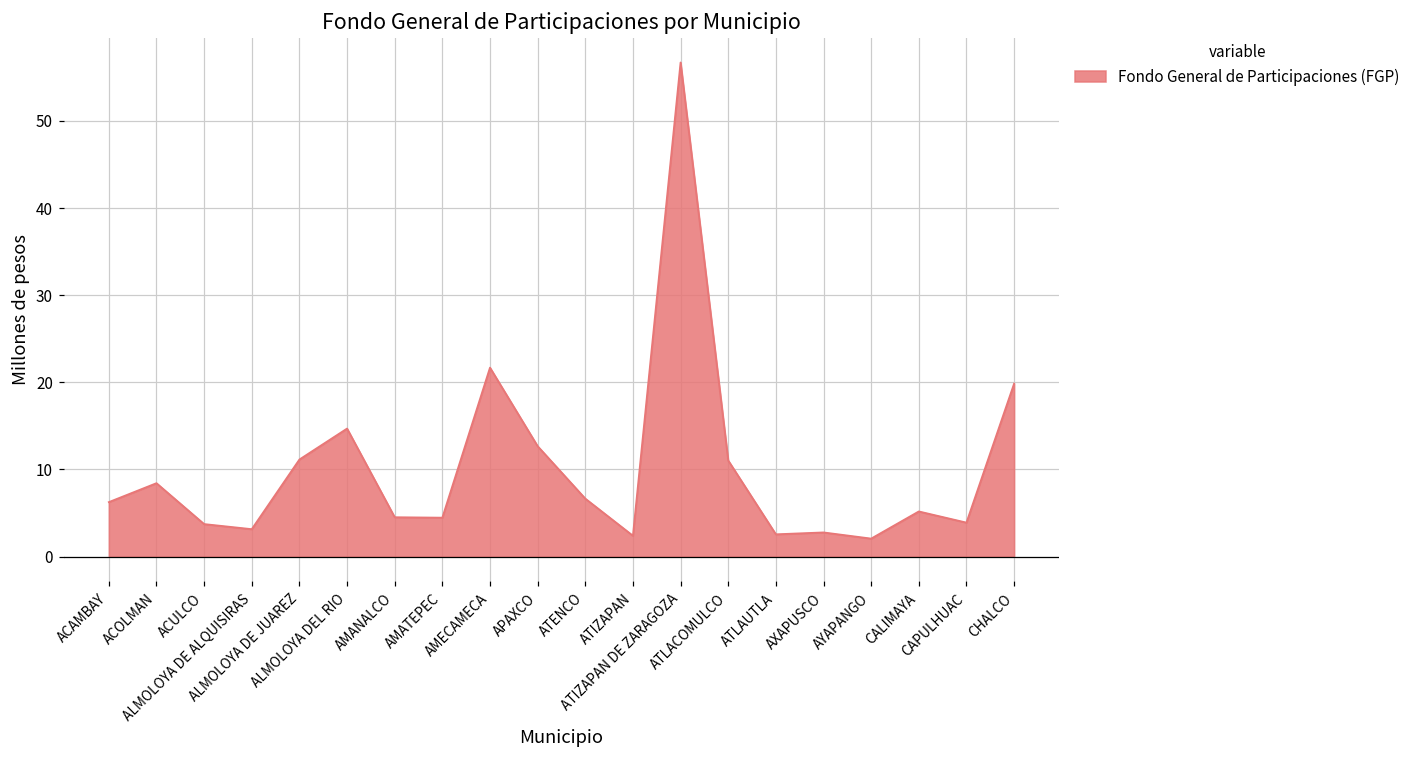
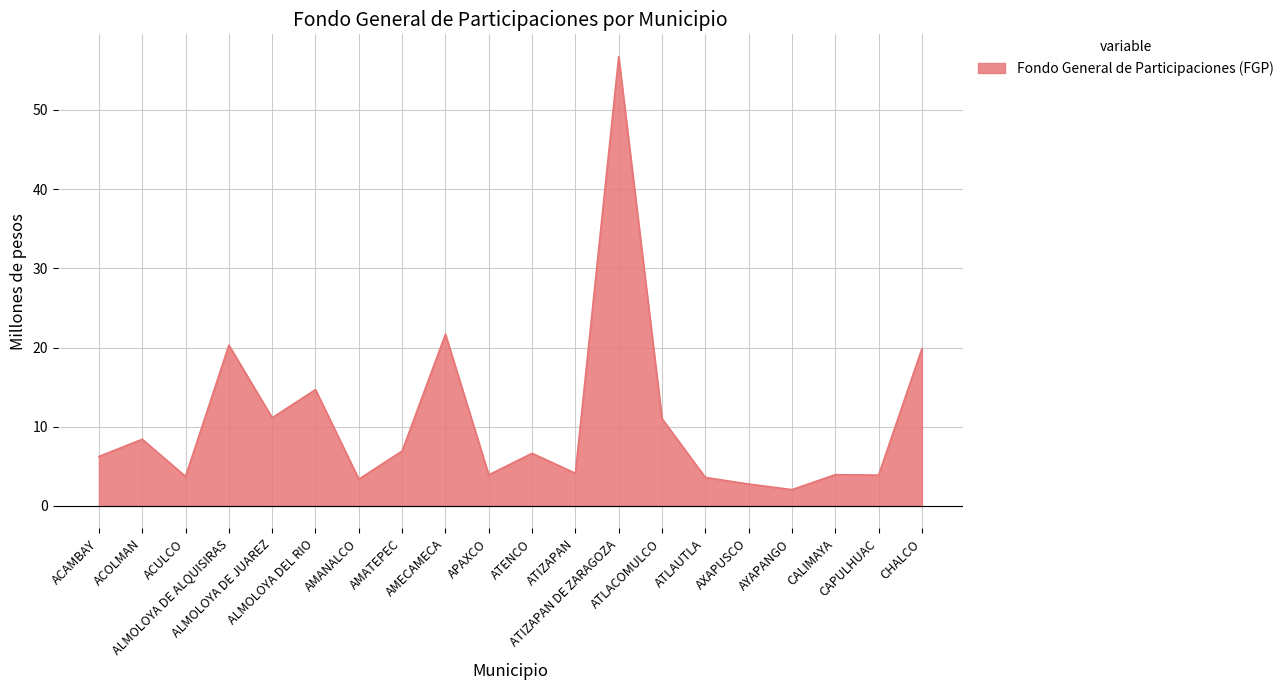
ALMOLOYA DE ALQUISIRAS: 3 -> 20
AMANALCO: 5 -> 3
AMATEPEC: 4 -> 7
APAXCO: 13 -> 4
ATIZAPAN: 2 -> 4
ATLAUTLA: 3 -> 4
CALIMAYA: 5 -> 4
